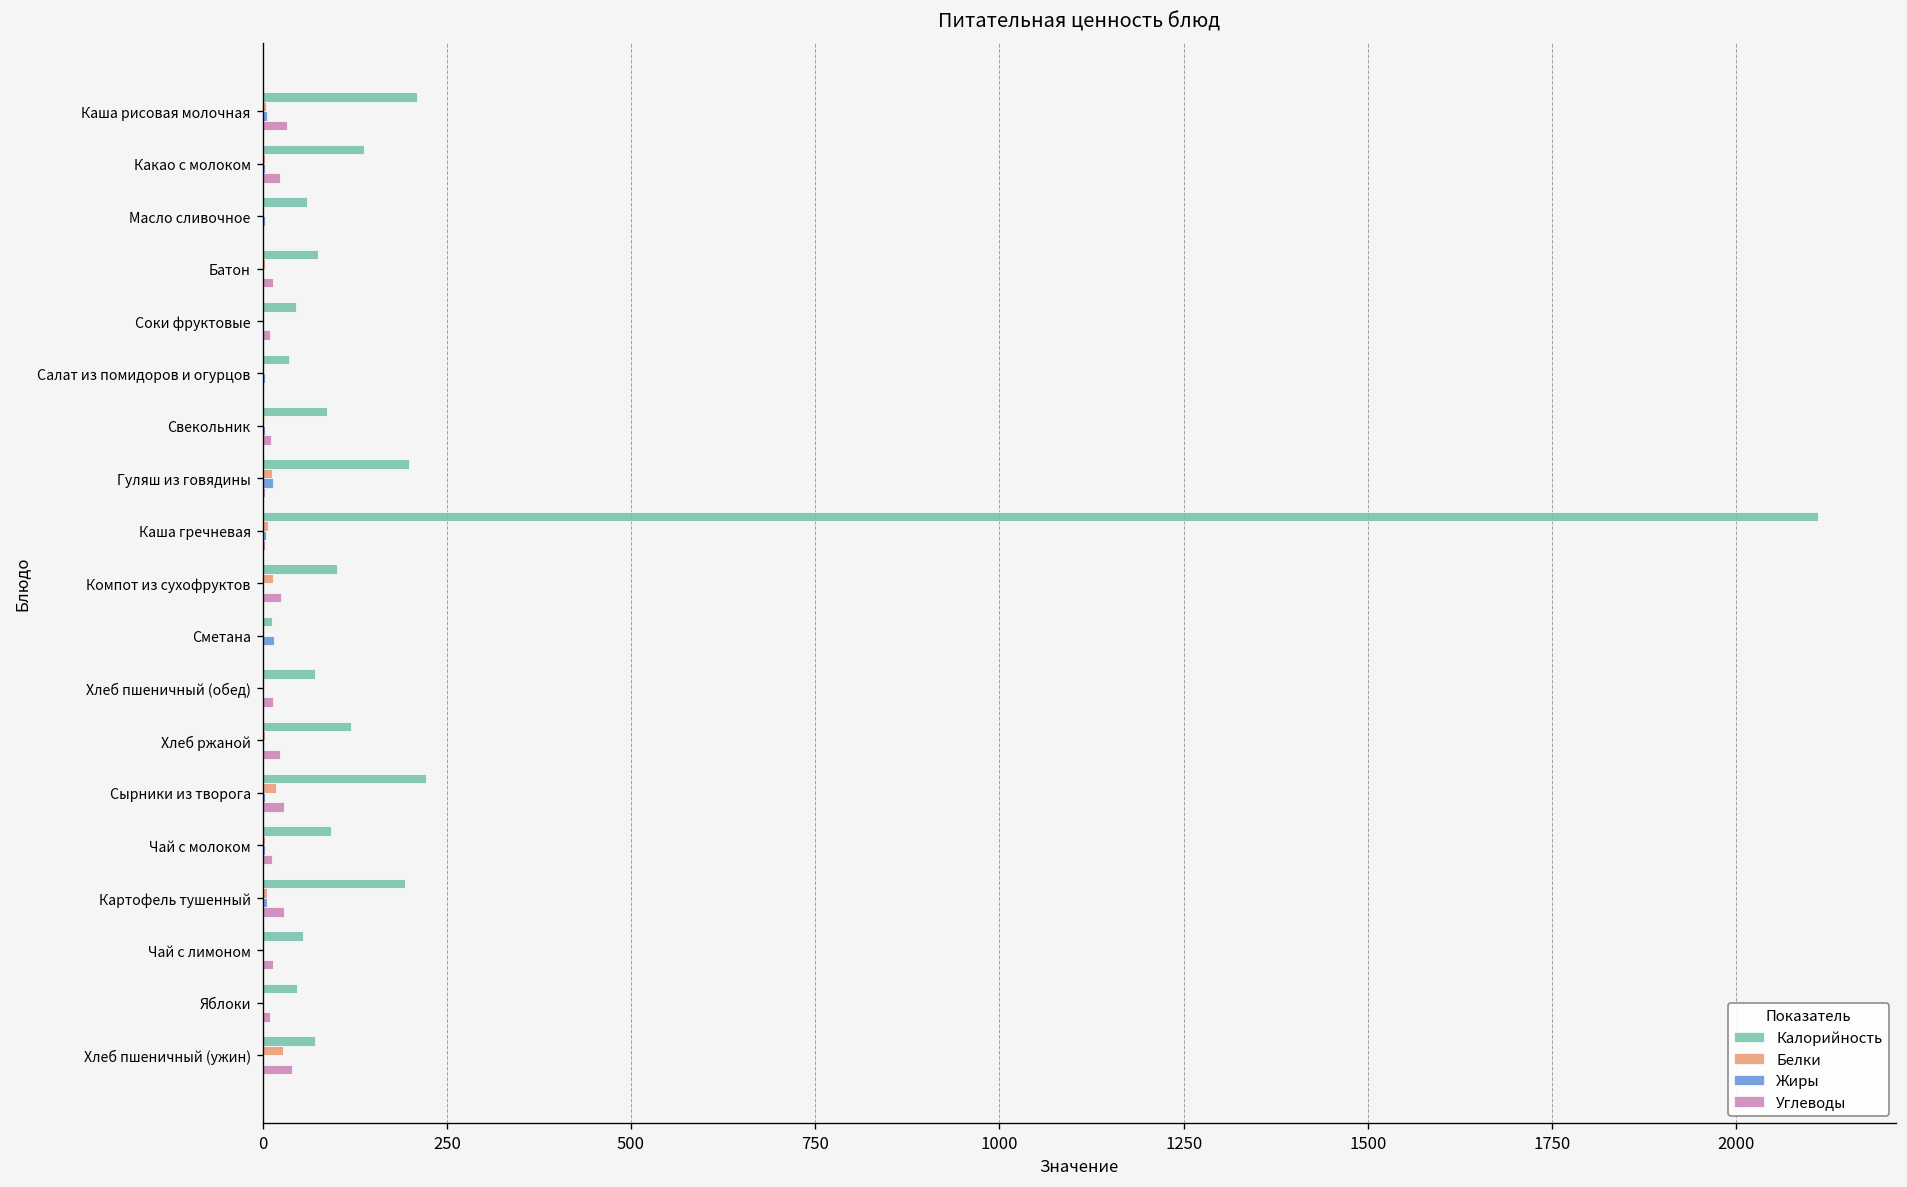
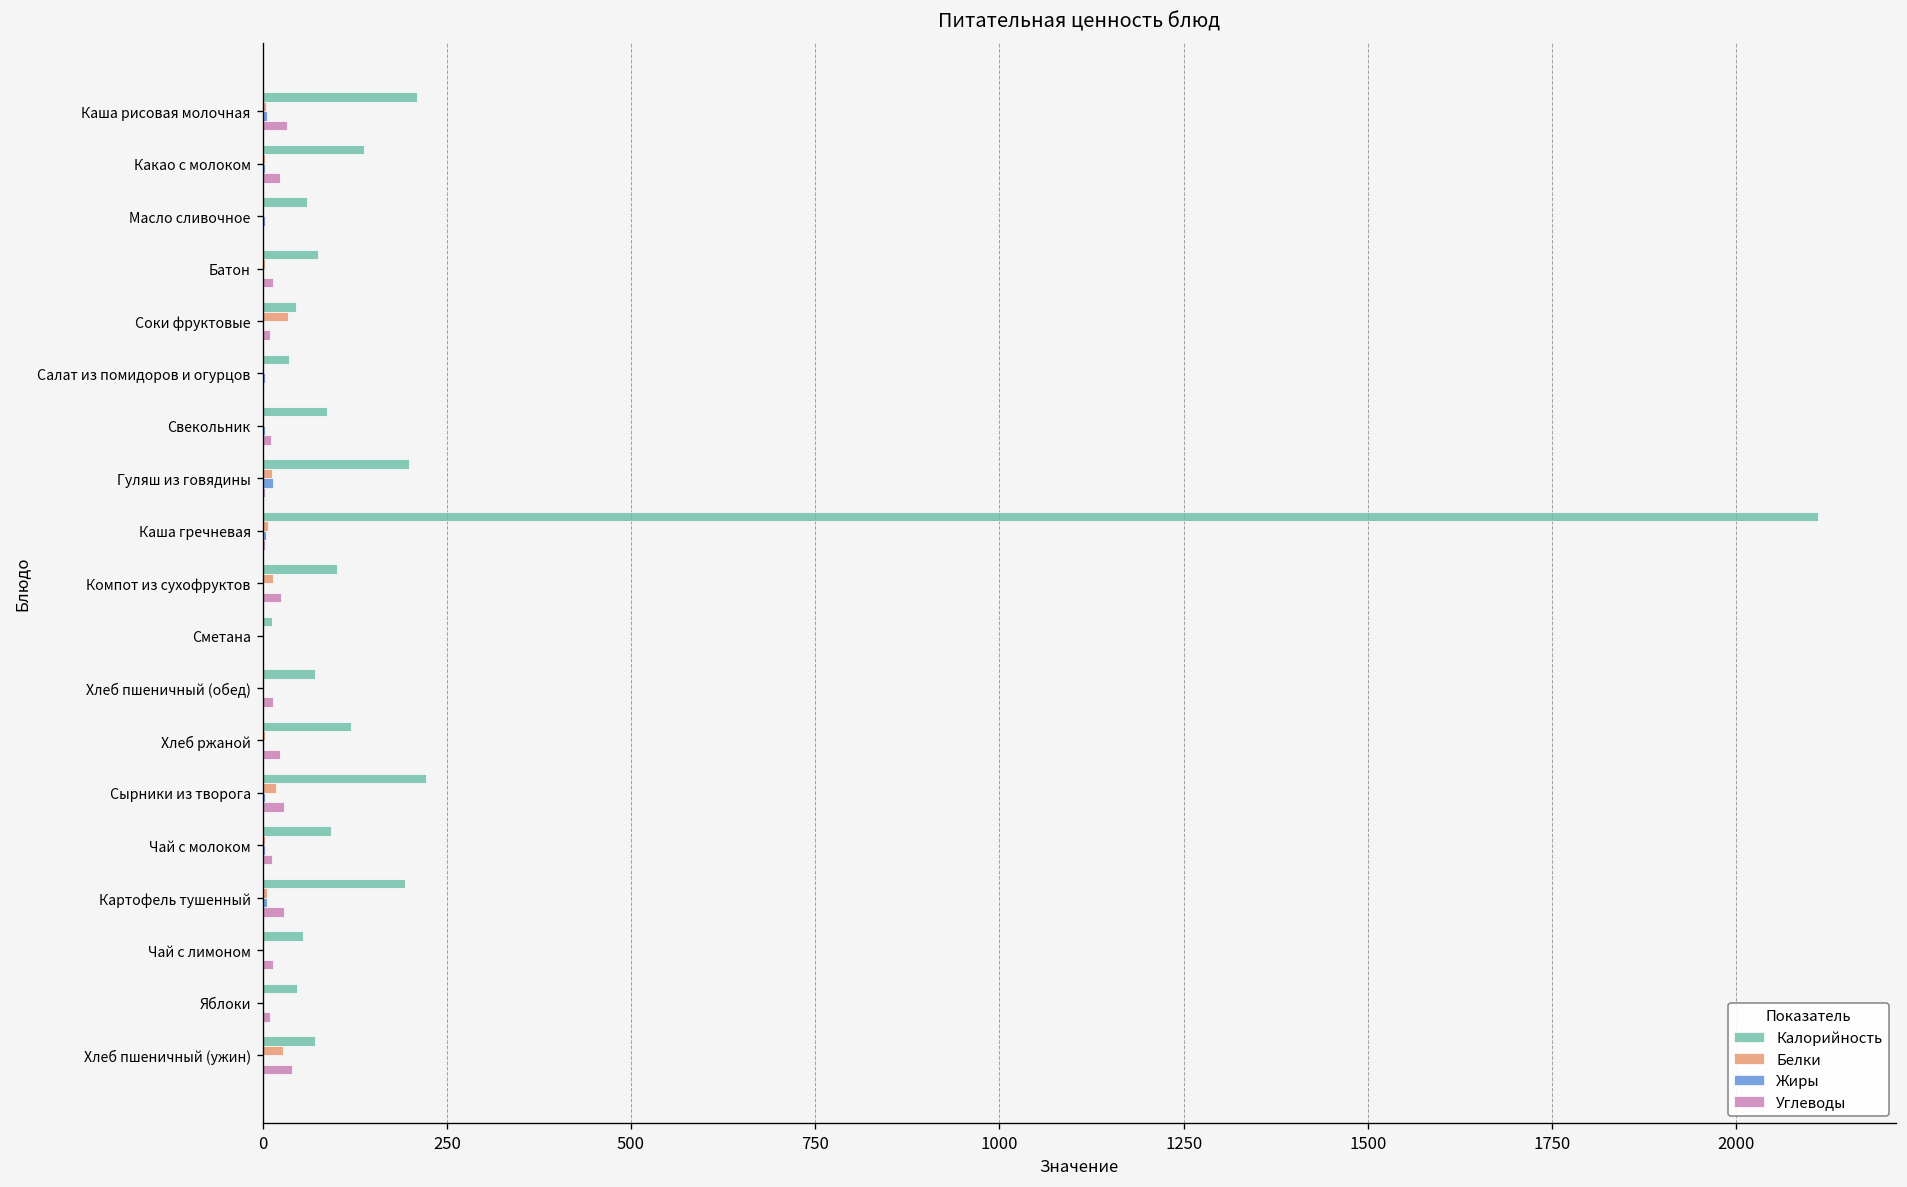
Белки, Соки фруктовые: 0 -> 30
Жиры, Сметана: 20 -> 0
